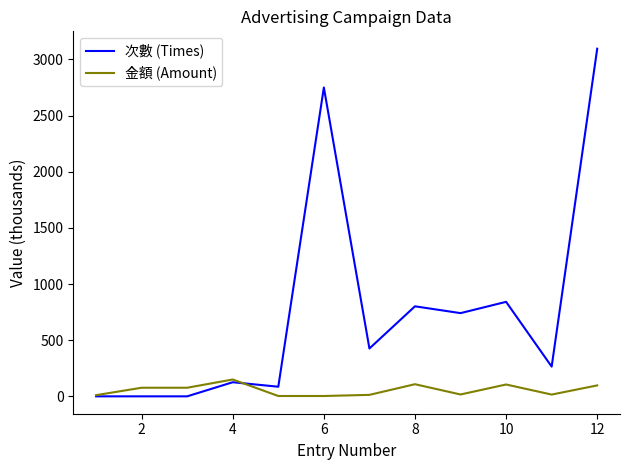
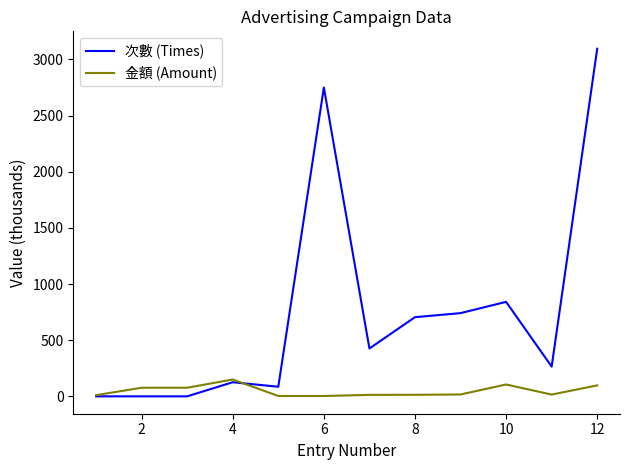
次數 (Times), 8: 800 -> 710
金額 (Amount), 8: 110 -> 10
